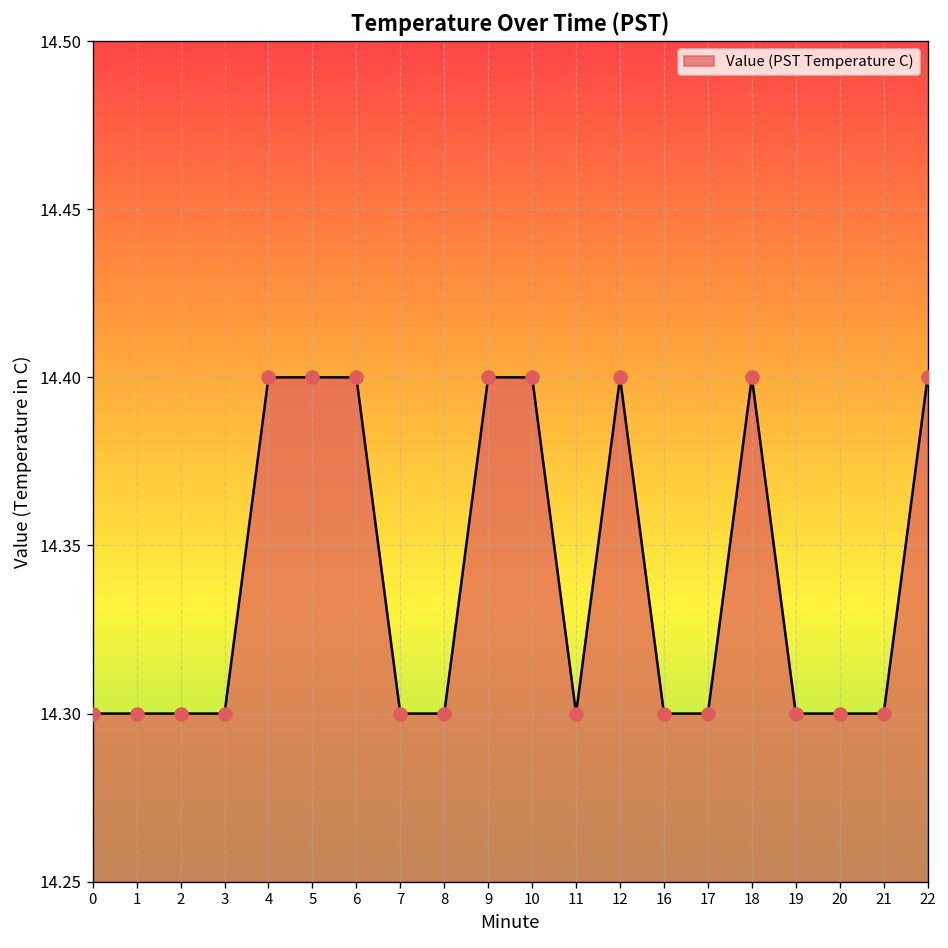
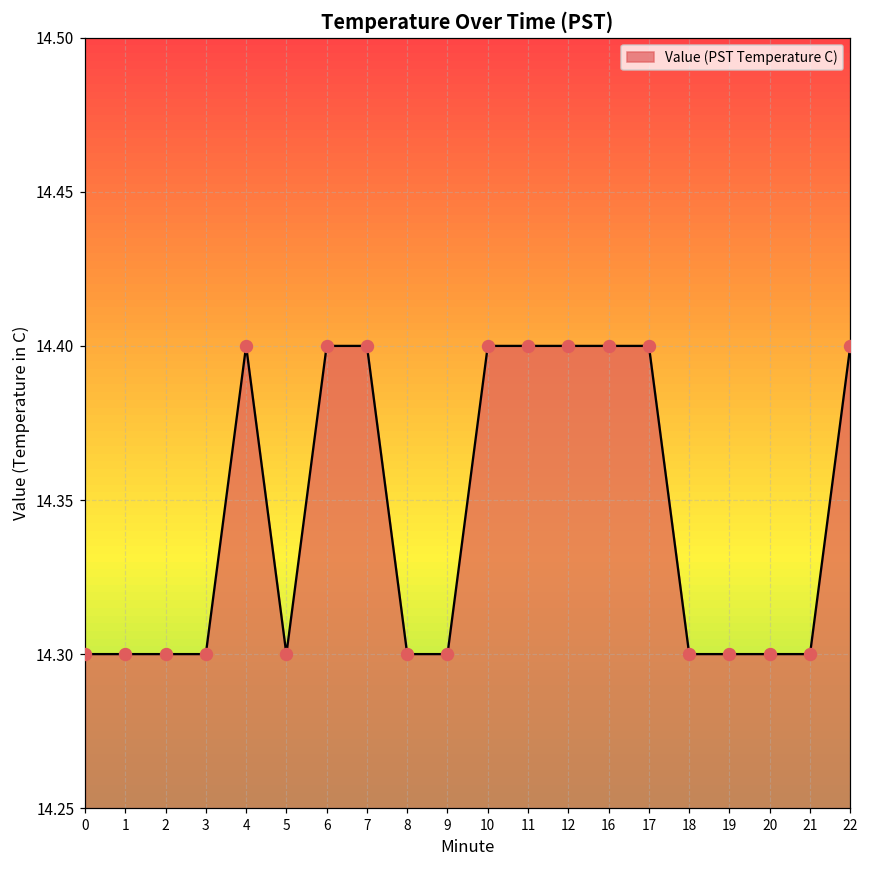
Value (PST Temperature C), 5: 14.4 -> 14.3
Value (PST Temperature C), 7: 14.3 -> 14.4
Value (PST Temperature C), 9: 14.4 -> 14.3
Value (PST Temperature C), 11: 14.3 -> 14.4
Value (PST Temperature C), 16: 14.3 -> 14.4
Value (PST Temperature C), 17: 14.3 -> 14.4
Value (PST Temperature C), 18: 14.4 -> 14.3
